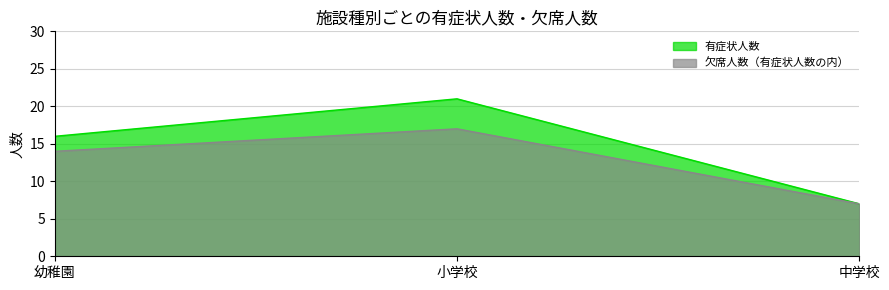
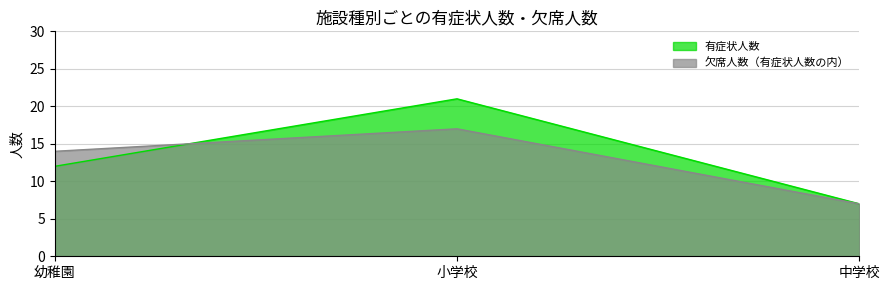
有症状人数, 幼稚園: 16 -> 12
